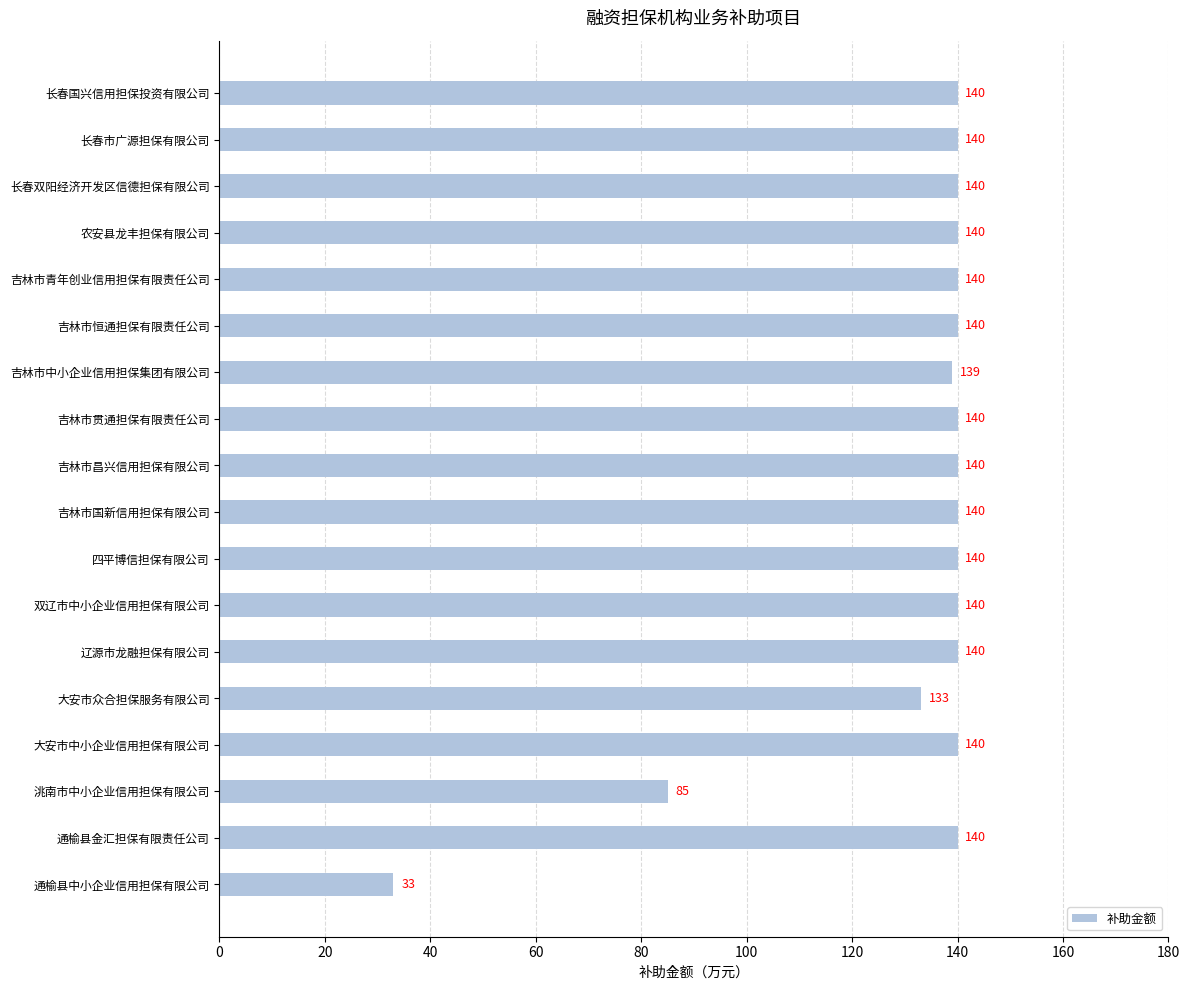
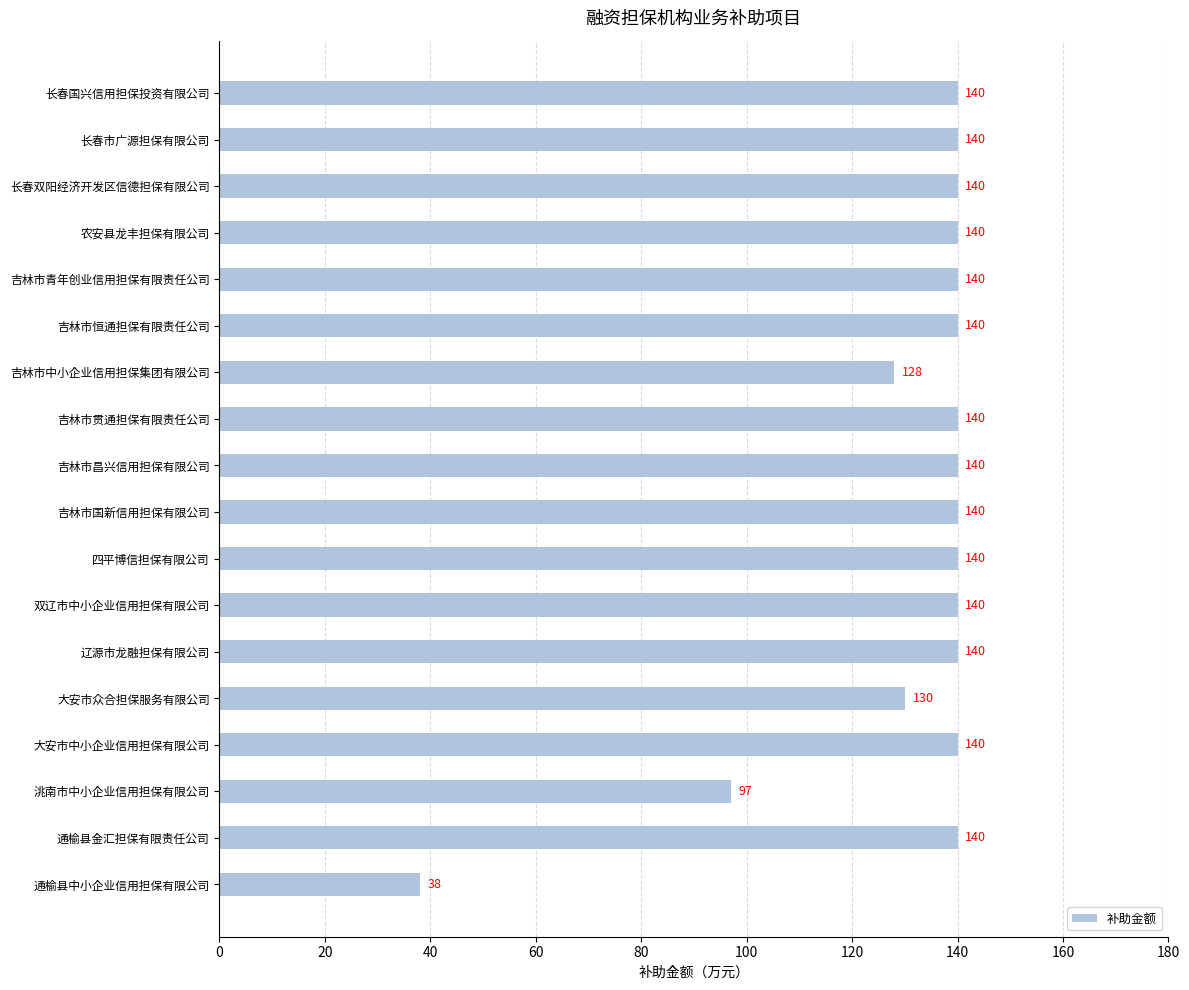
吉林市中小企业信用担保集团有限公司: 139 -> 128
大安市众合担保服务有限公司: 133 -> 130
洮南市中小企业信用担保有限公司: 85 -> 97
通榆县中小企业信用担保有限公司: 33 -> 38
